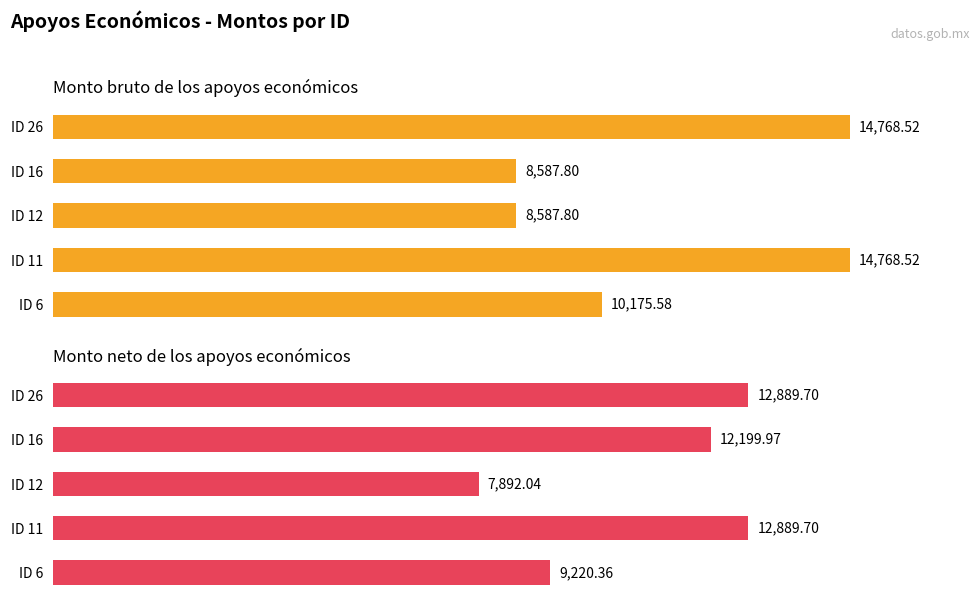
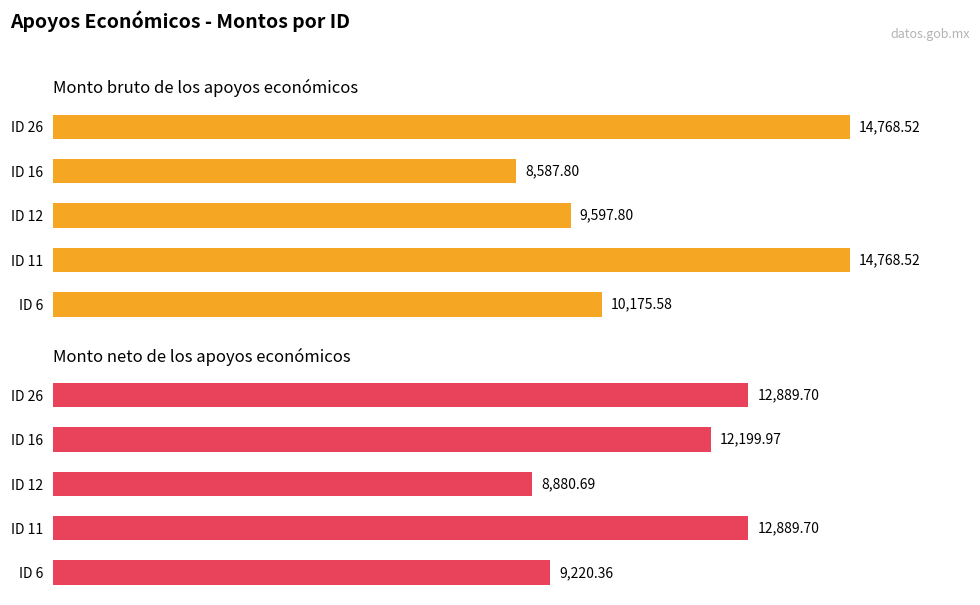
Monto bruto de los apoyos económicos, ID 12: 8,587.80 -> 9,597.80
Monto neto de los apoyos económicos, ID 12: 7,892.04 -> 8,880.69
